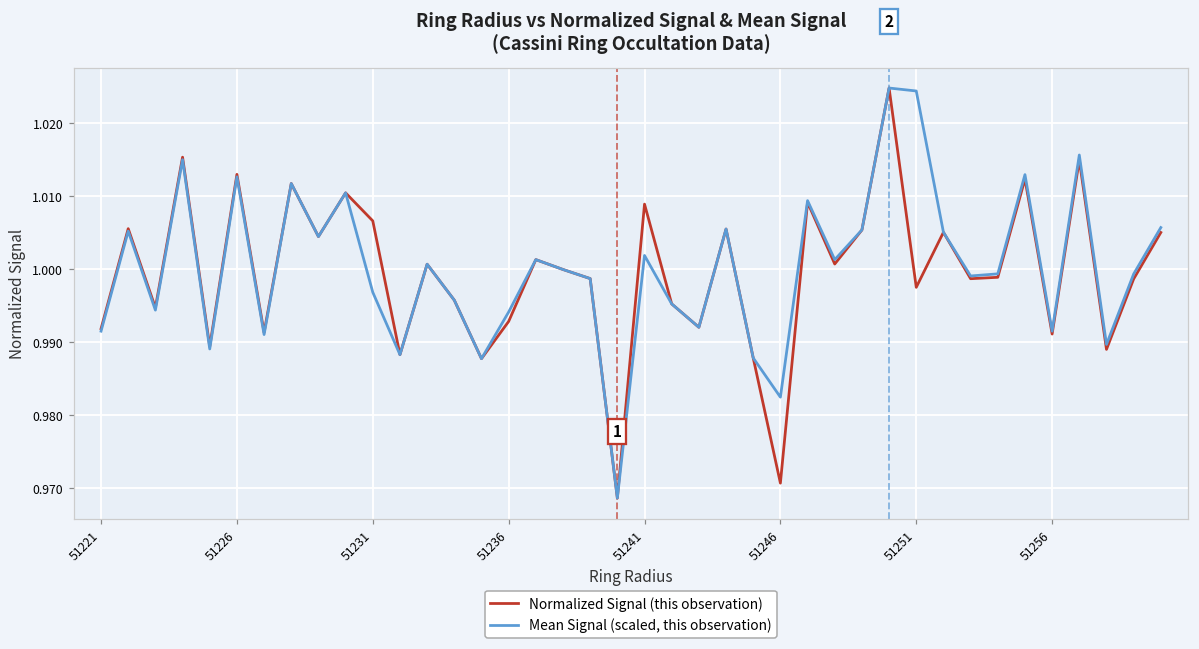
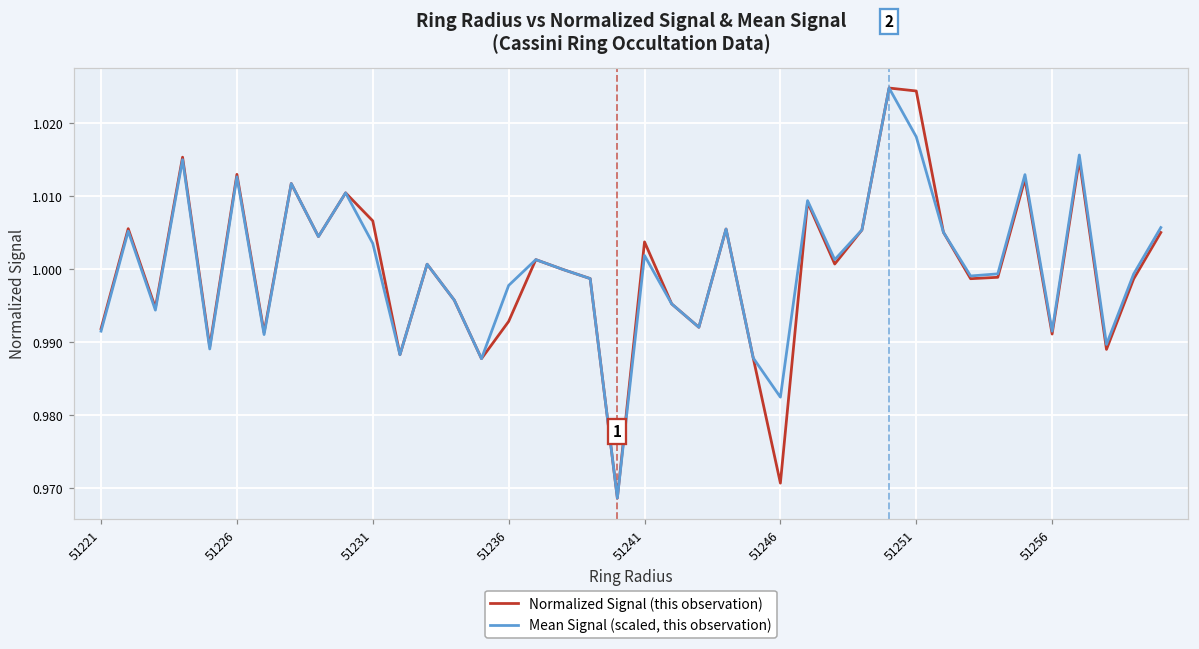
Mean Signal (scaled, this observation), 51231: 0.997 -> 1.004
Mean Signal (scaled, this observation), 51236: 0.994 -> 0.998
Normalized Signal (this observation), 51241: 1.009 -> 1.004
Normalized Signal (this observation), 51251: 0.997 -> 1.024
Mean Signal (scaled, this observation), 51251: 1.024 -> 1.018
